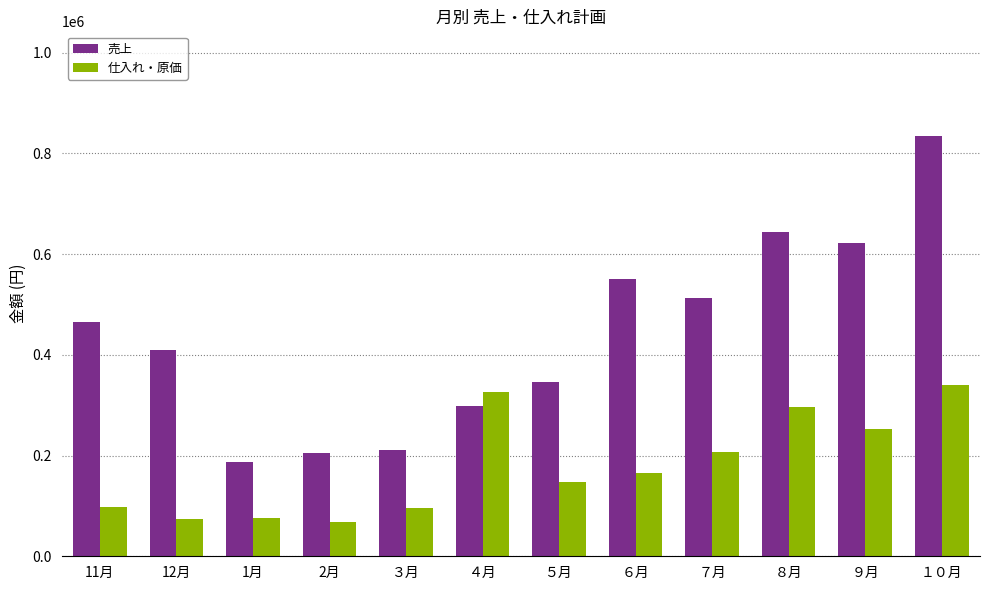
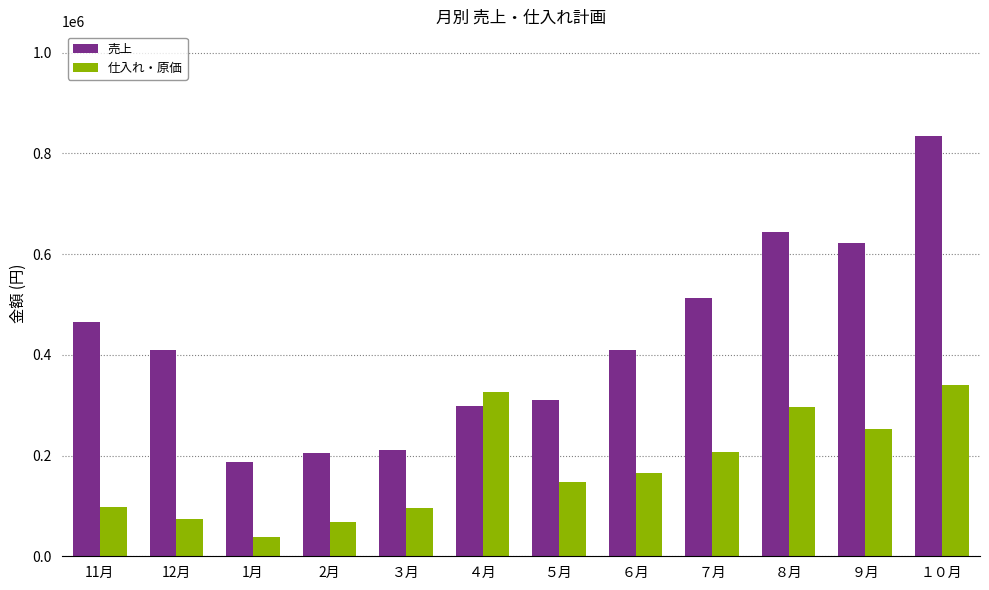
仕入れ・原価, 1月: 80000 -> 40000
売上, ５月: 350000 -> 310000
売上, ６月: 550000 -> 410000
